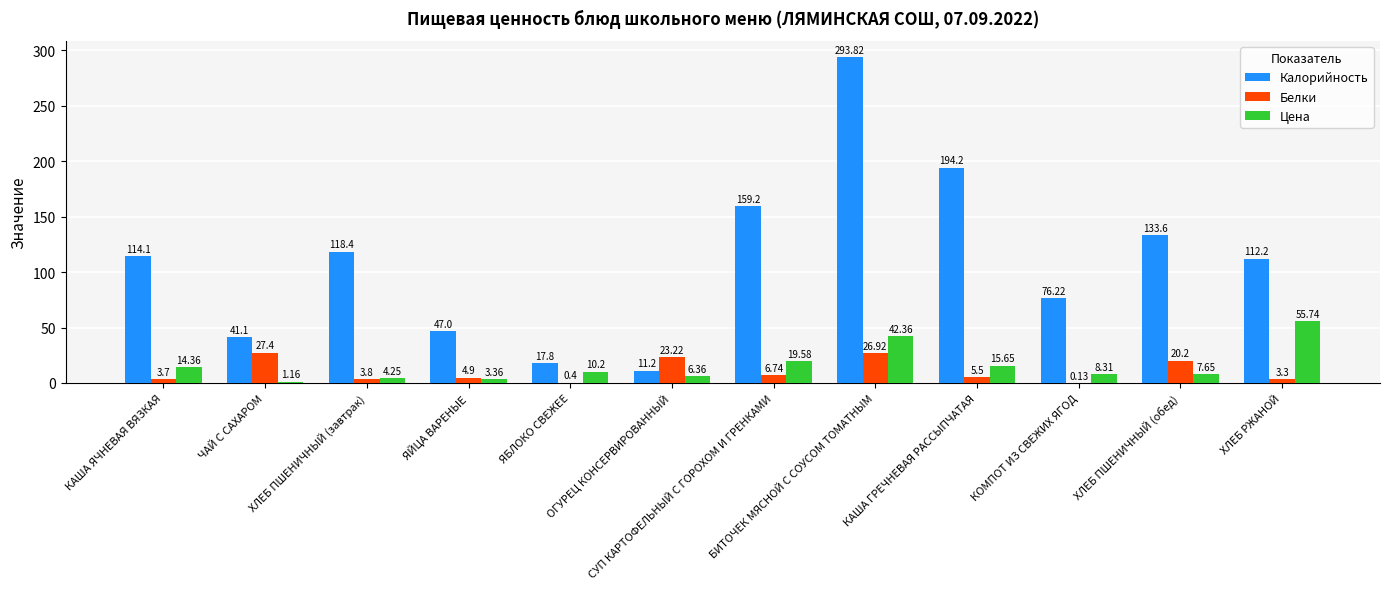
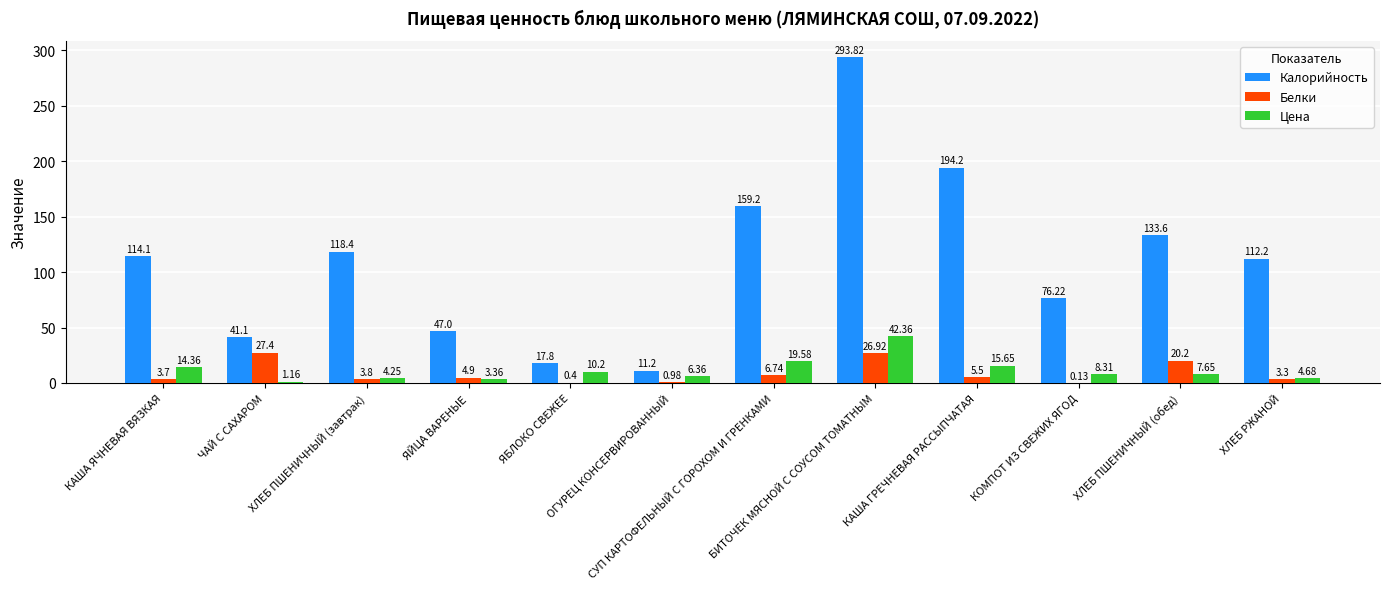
Белки, ОГУРЕЦ КОНСЕРВИРОВАННЫЙ: 23.22 -> 0.98
Цена, ХЛЕБ РЖАНОЙ: 55.74 -> 4.68
